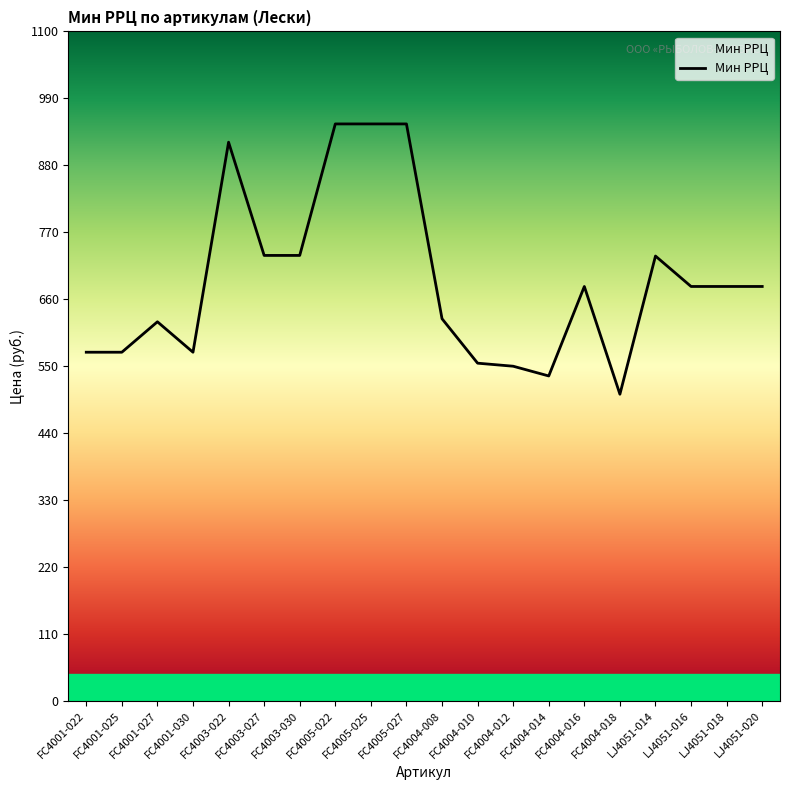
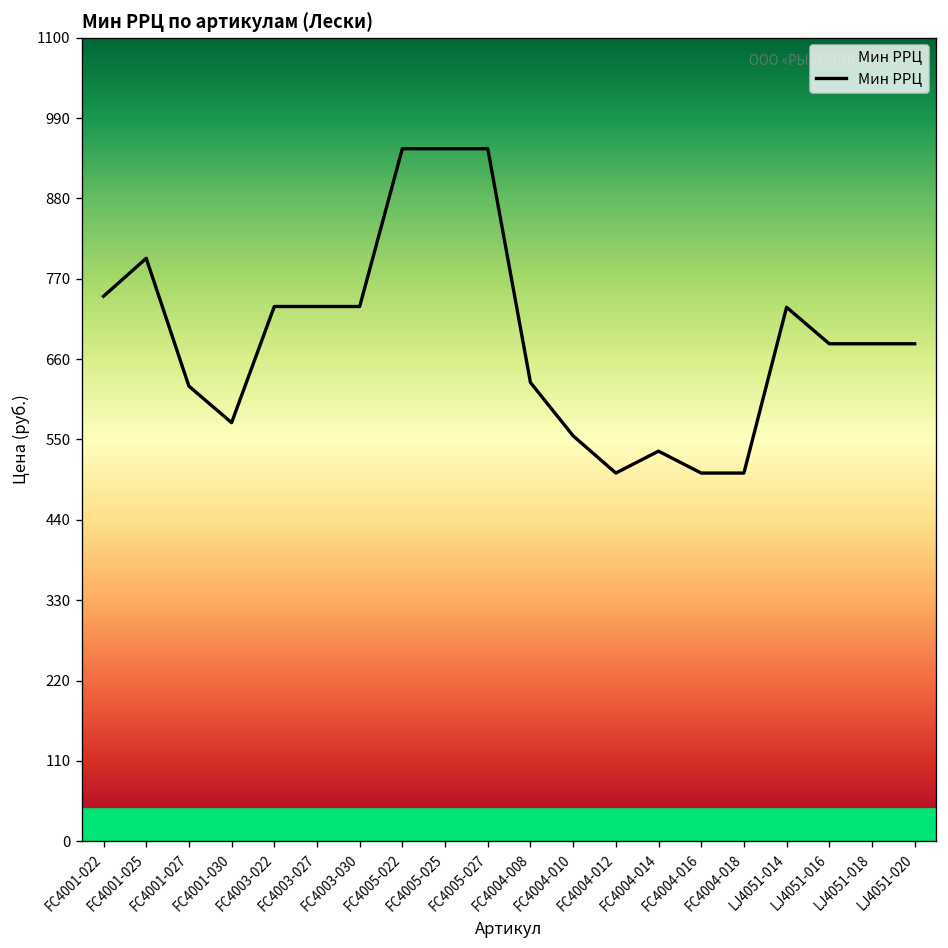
Мин РРЦ, FC4001-022: 570 -> 750
Мин РРЦ, FC4001-025: 570 -> 800
Мин РРЦ, FC4003-022: 920 -> 730
Мин РРЦ, FC4004-012: 550 -> 500
Мин РРЦ, FC4004-016: 680 -> 500
